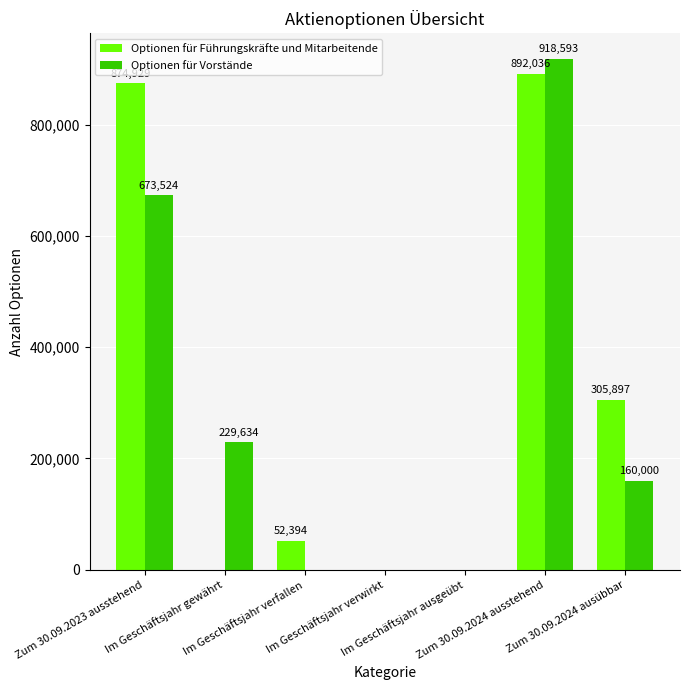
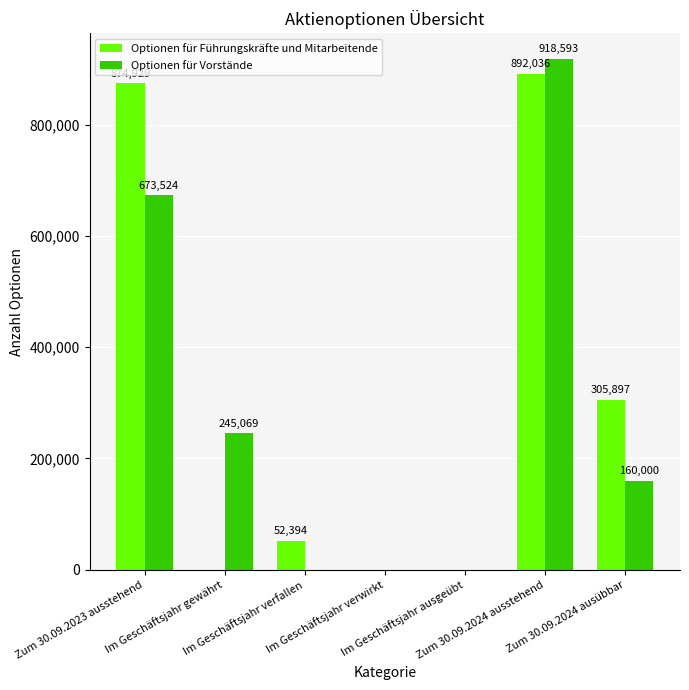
Optionen für Vorstände, Im Geschäftsjahr gewährt: 229,634 -> 245,069
